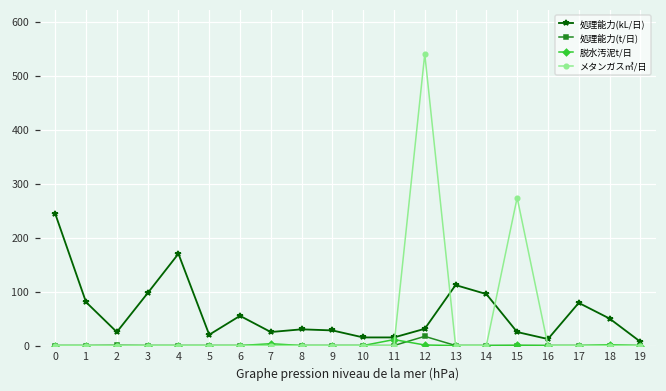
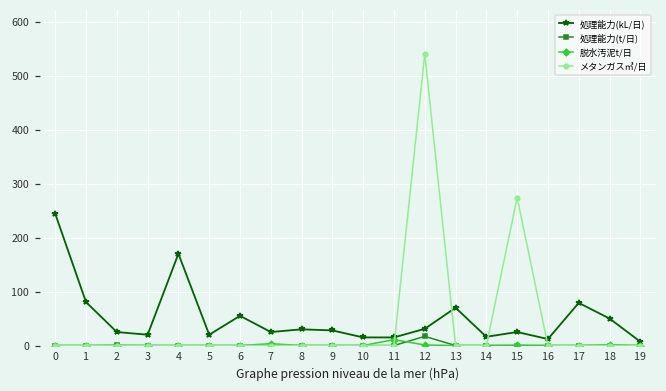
処理能力(kL/日), 3: 100 -> 20
処理能力(kL/日), 13: 110 -> 70
処理能力(kL/日), 14: 100 -> 20
